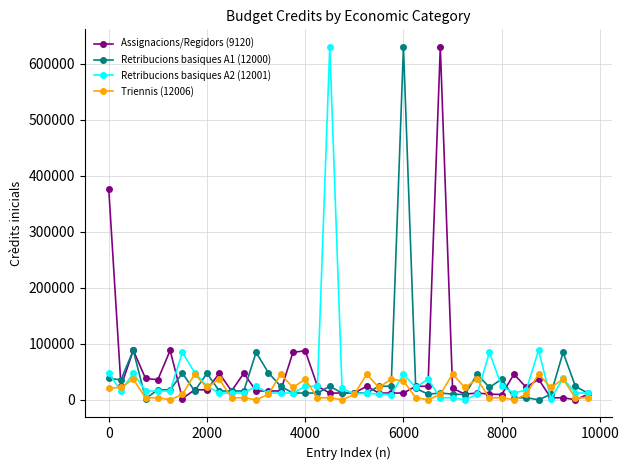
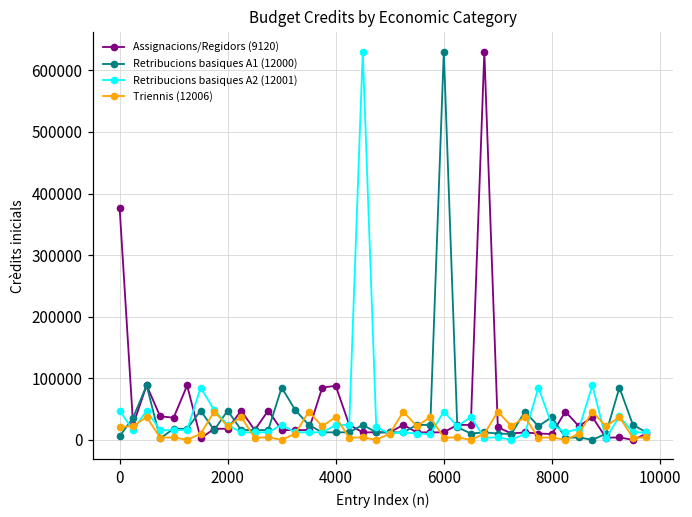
Retribucions basiques A1 (12000), 0: 40000 -> 10000
Triennis (12006), 6000: 30000 -> 0
